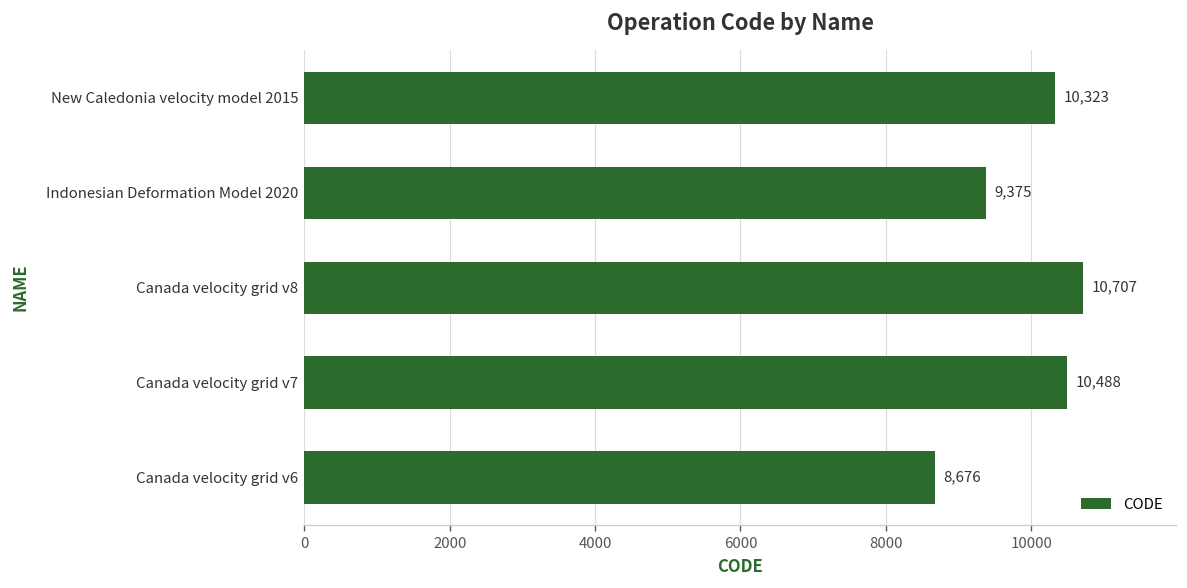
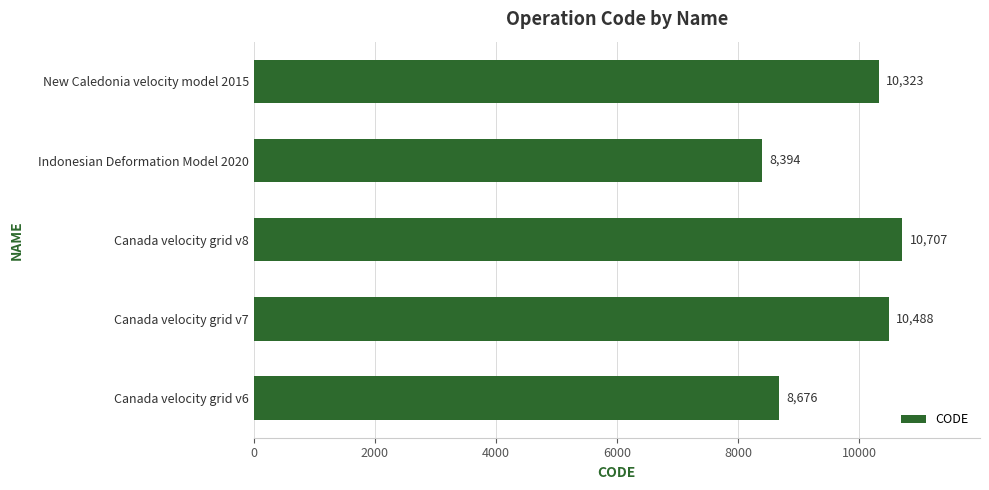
Indonesian Deformation Model 2020: 9,375 -> 8,394
